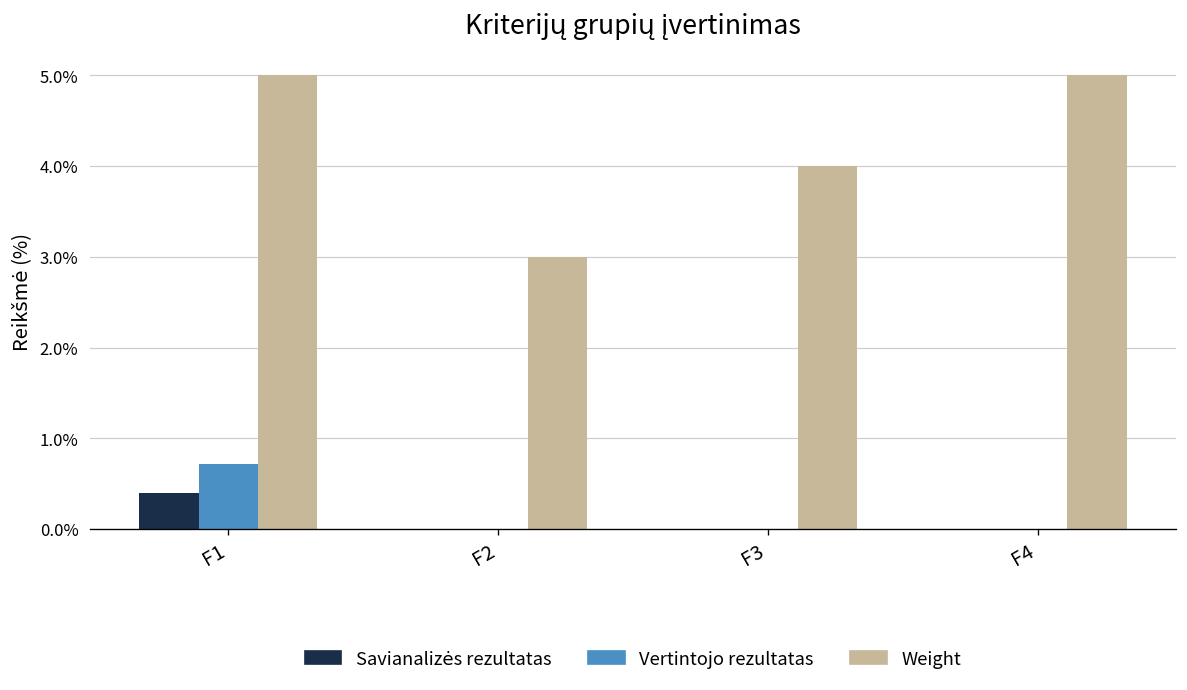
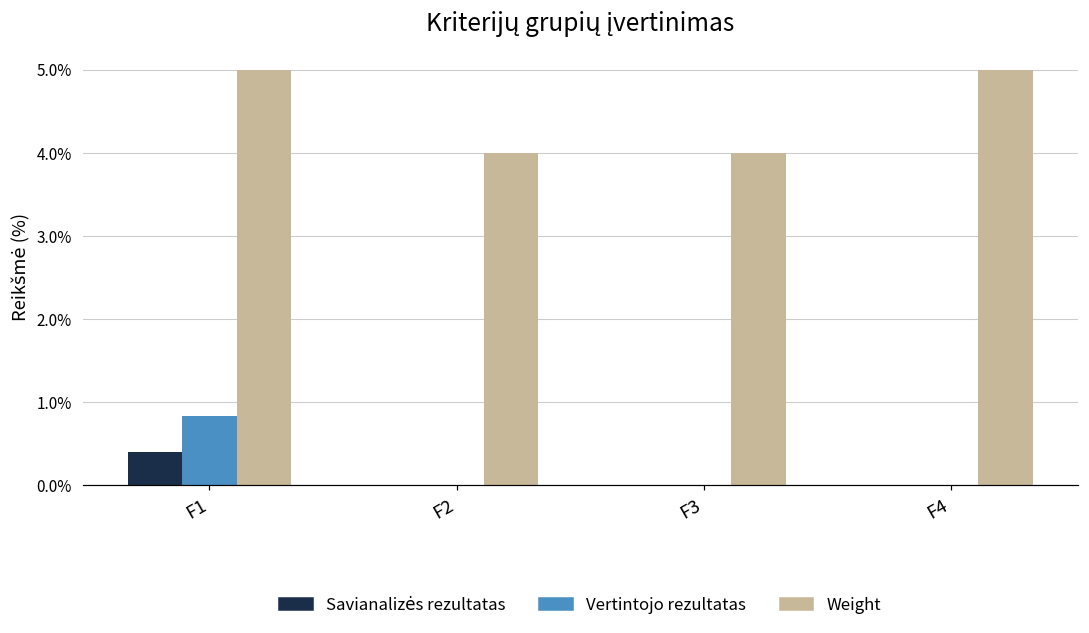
Vertintojo rezultatas, F1: 0.7% -> 0.8%
Weight, F2: 3.0% -> 4.0%
